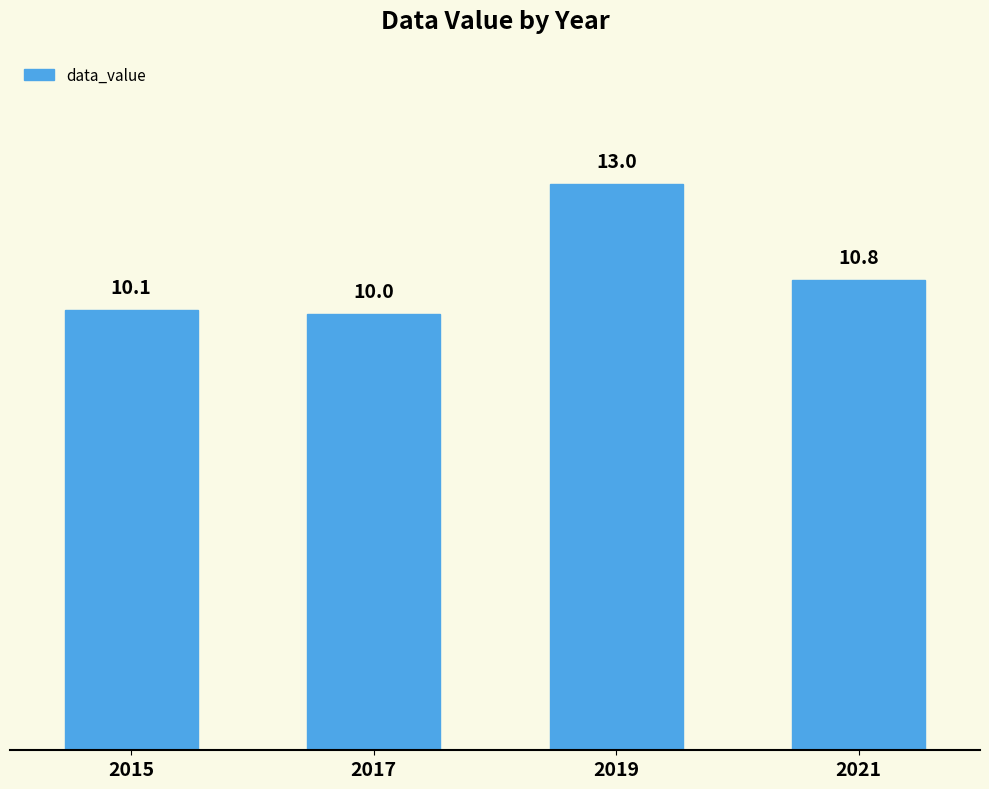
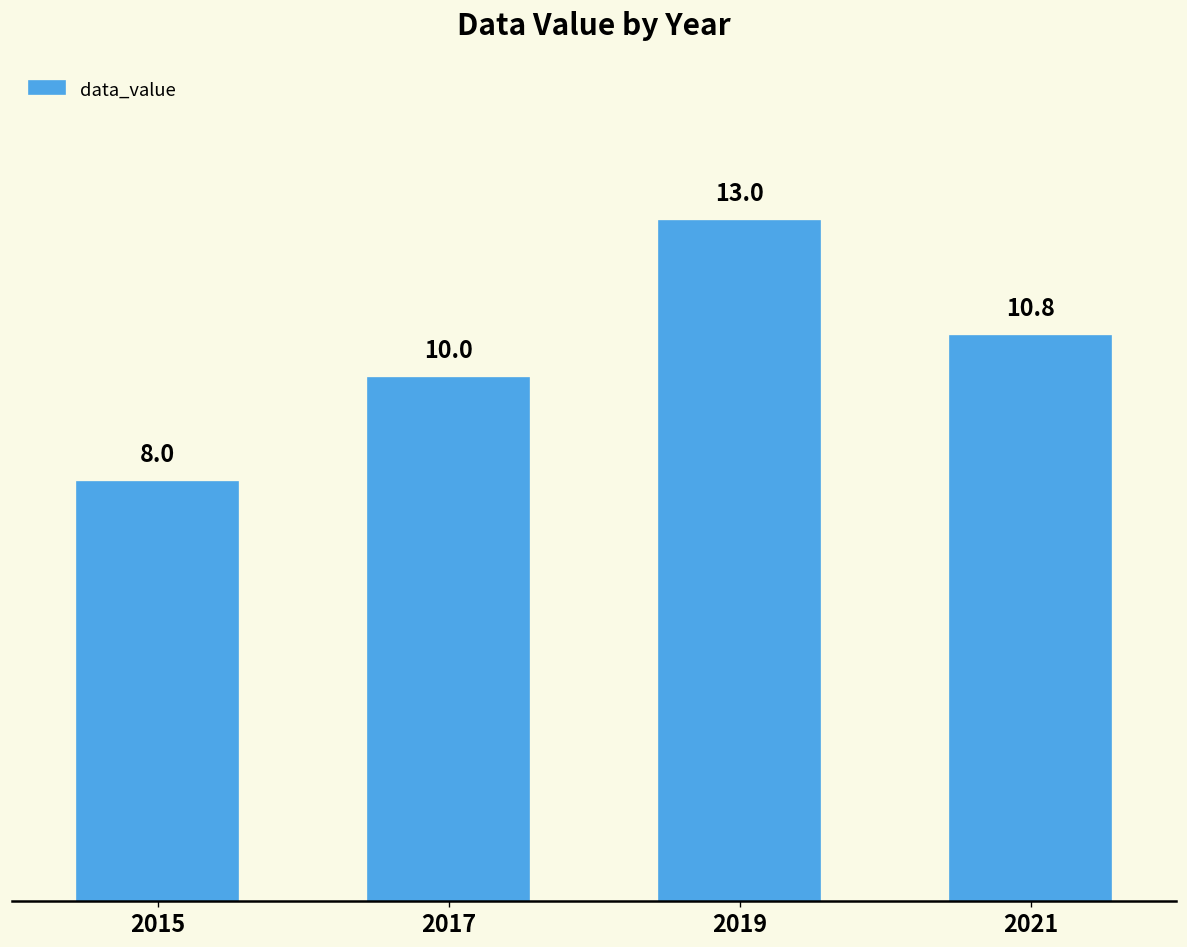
2015: 10.1 -> 8.0
